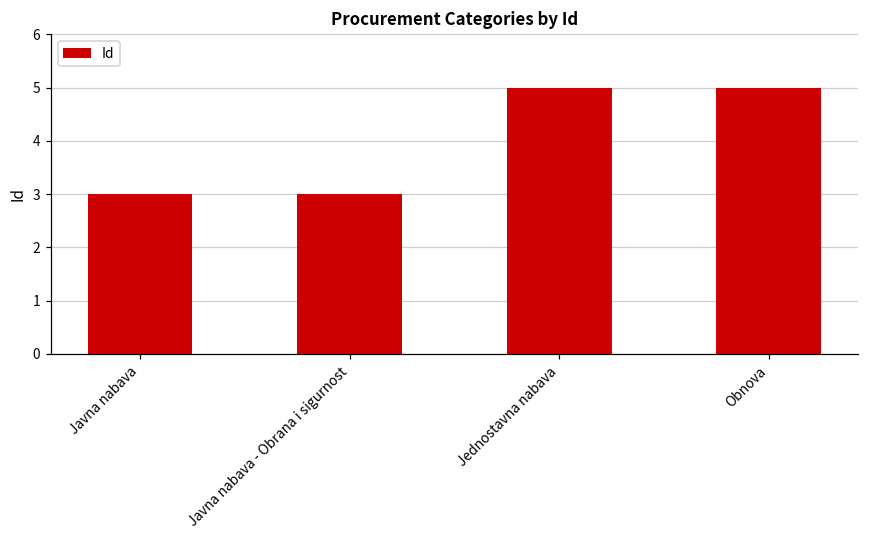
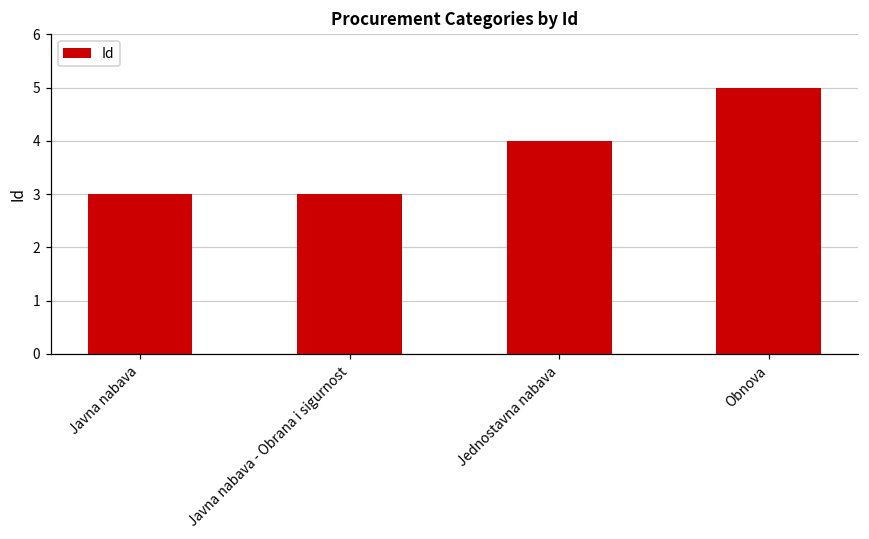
Jednostavna nabava: 5 -> 4
